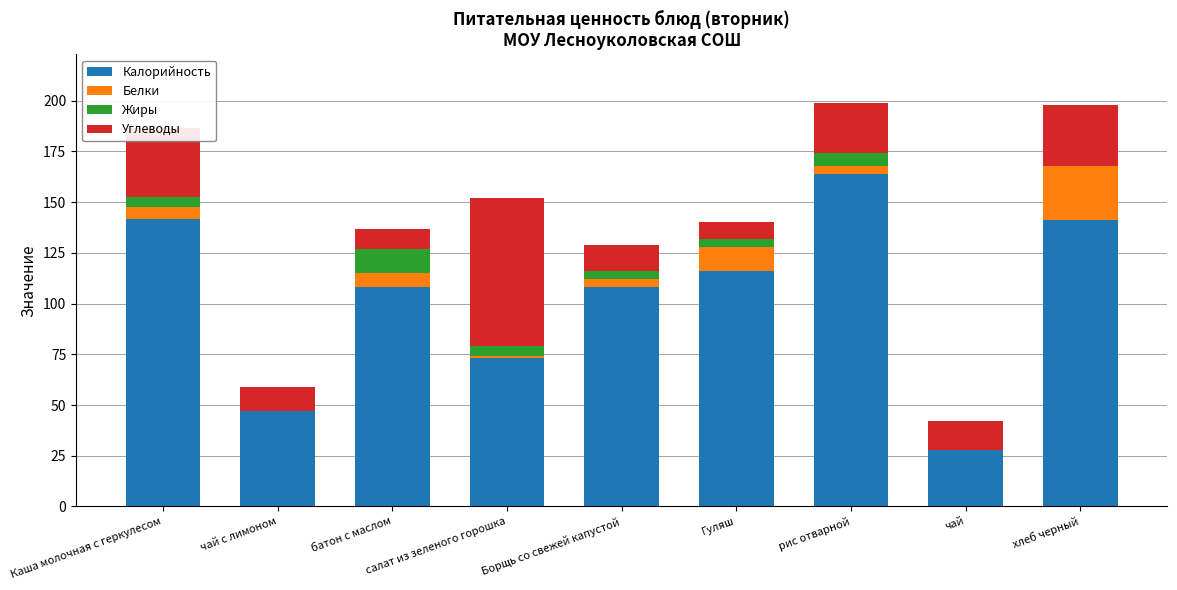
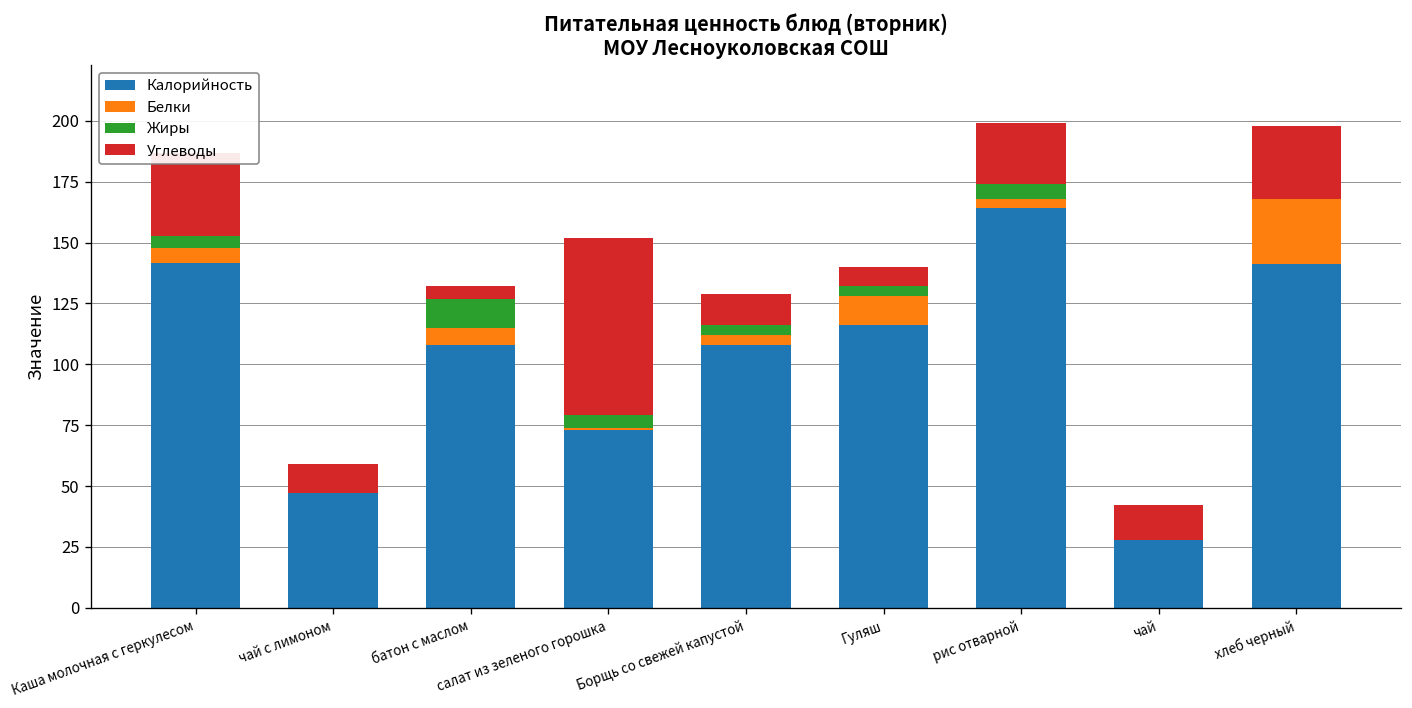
Углеводы, батон с маслом: 10 -> 5
